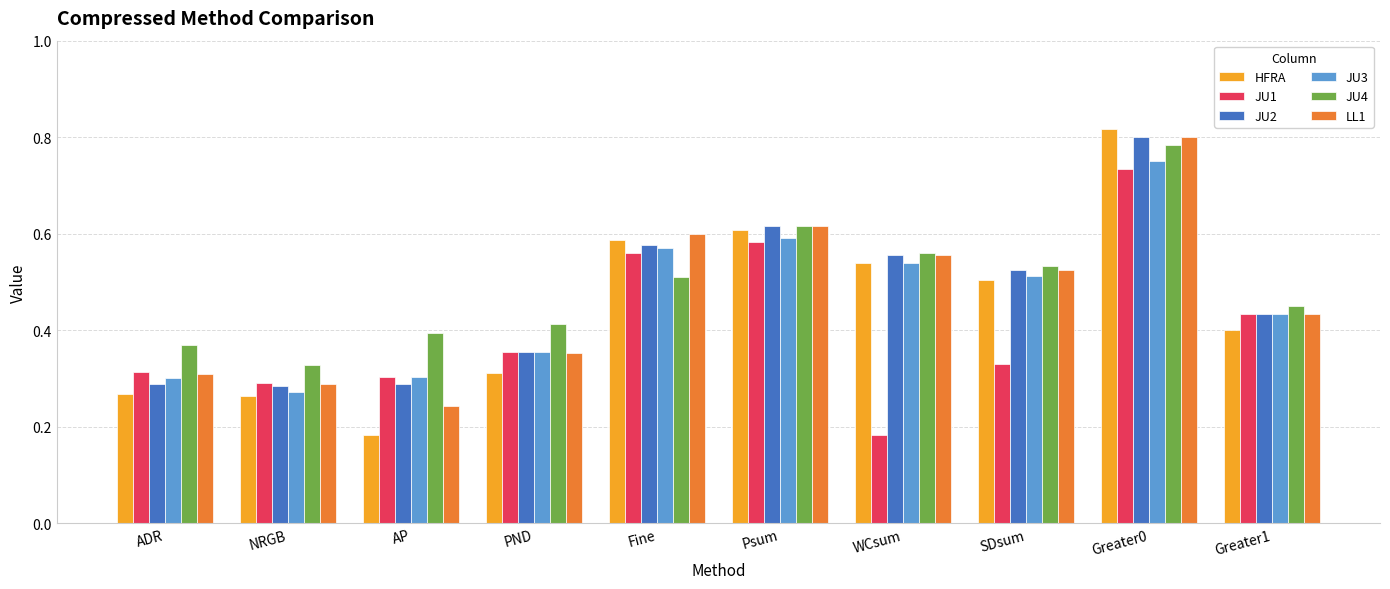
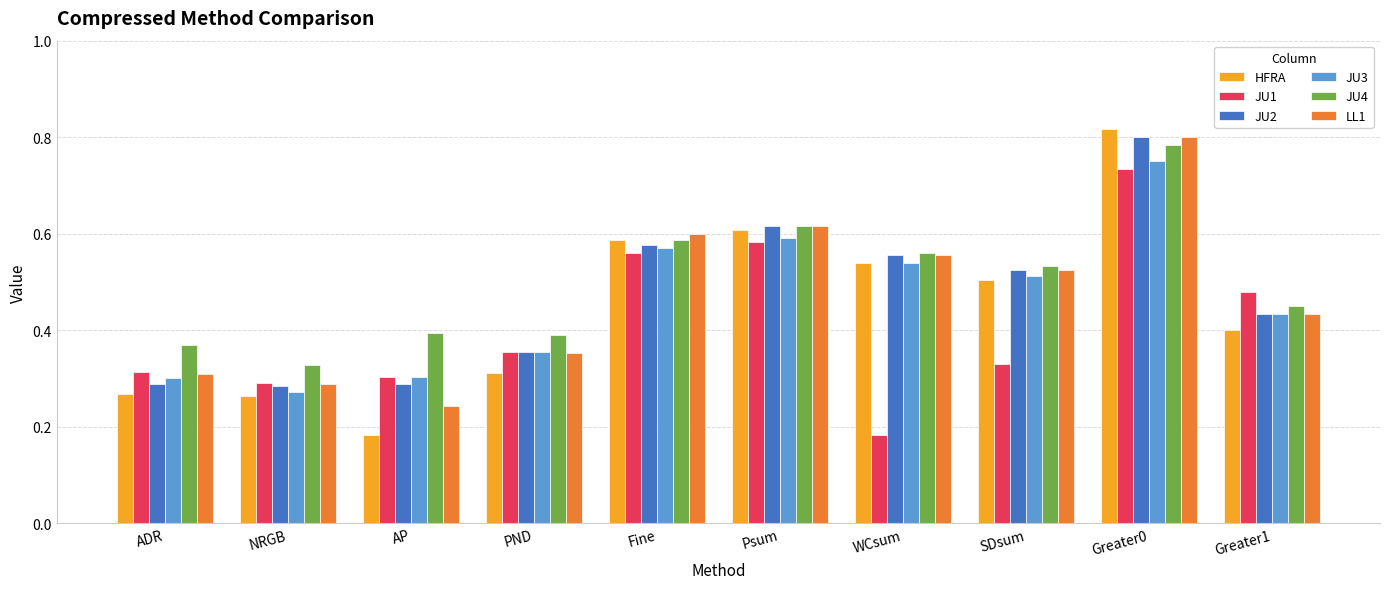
JU4, PND: 0.41 -> 0.39
JU4, Fine: 0.51 -> 0.59
JU1, Greater1: 0.43 -> 0.48
